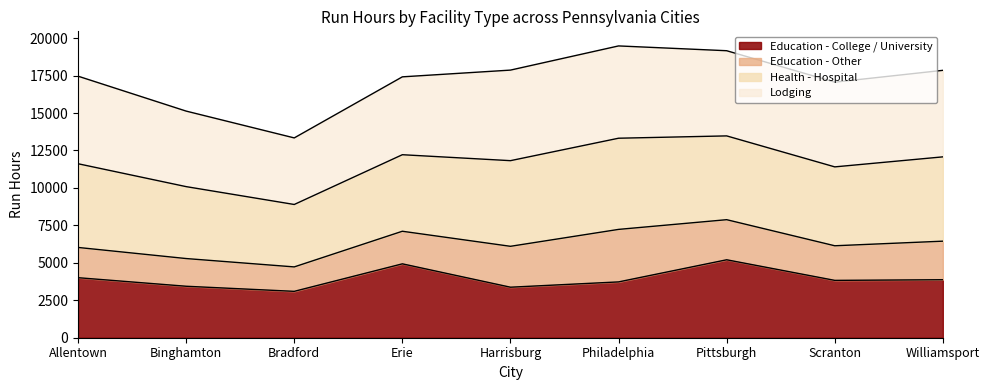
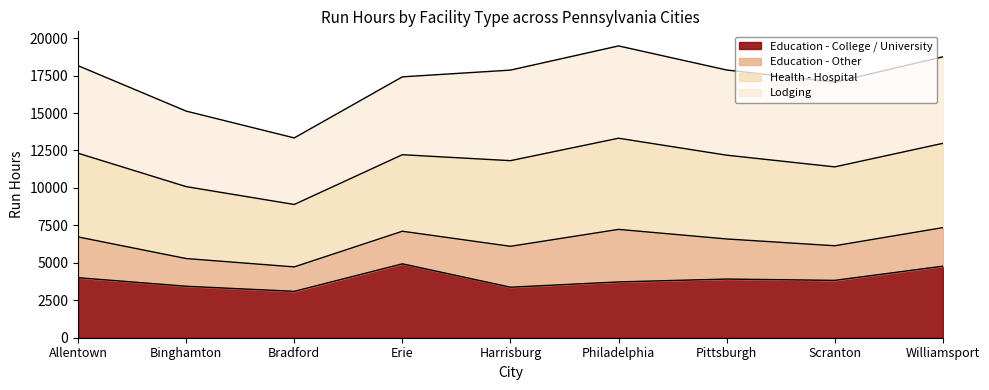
Education - Other, Allentown: 2000 -> 2700
Education - College / University, Pittsburgh: 5200 -> 3900
Education - College / University, Williamsport: 3900 -> 4800
